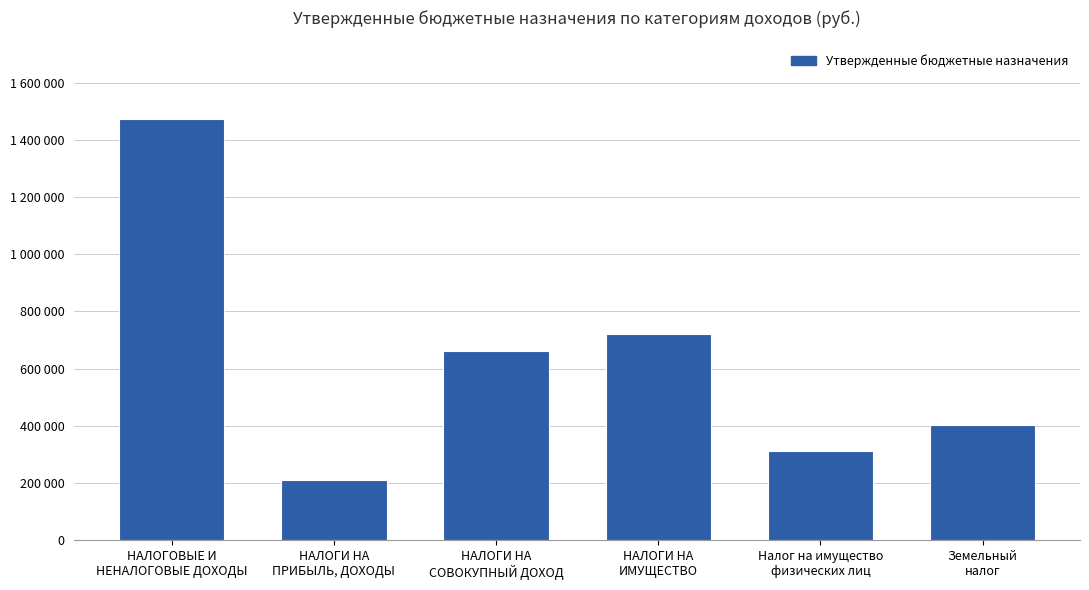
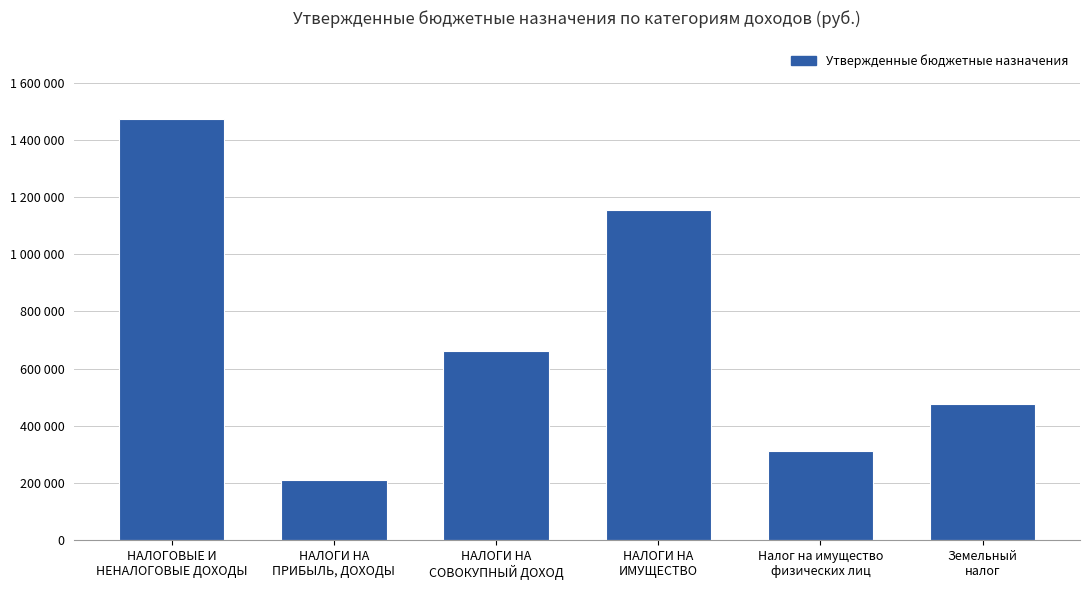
НАЛОГИ НА ИМУЩЕСТВО: 720000 -> 1150000
Земельный налог: 400000 -> 480000
